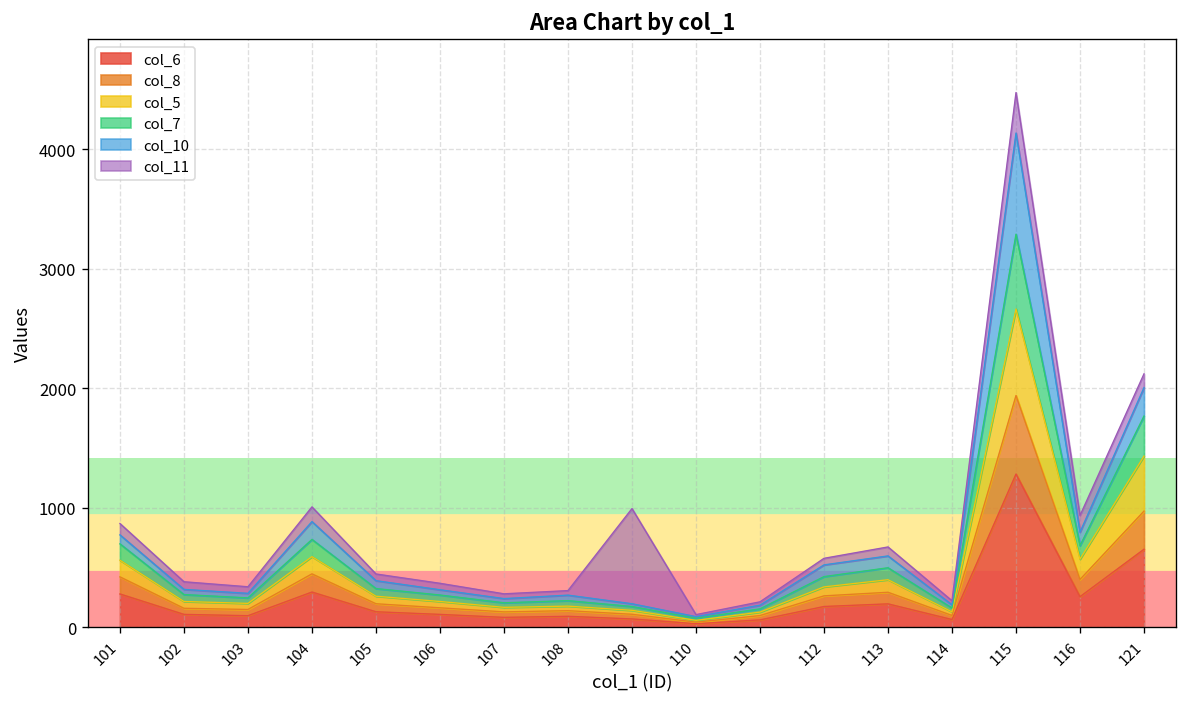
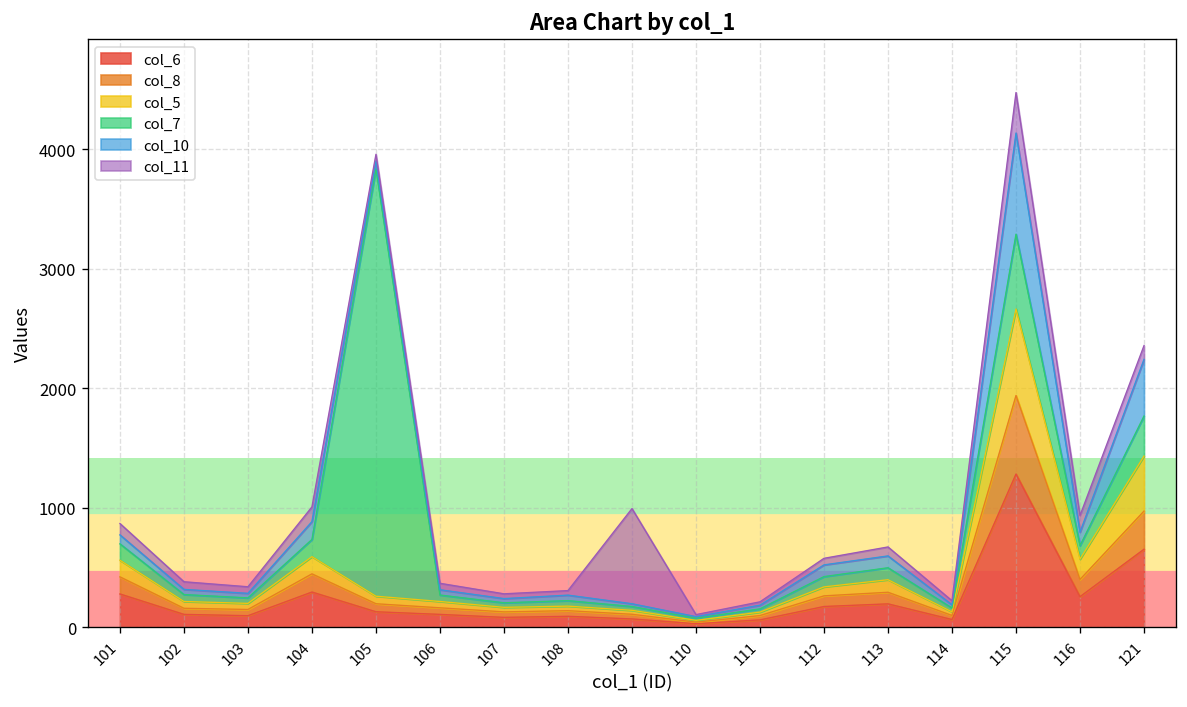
col_7, 105: 100 -> 3600
col_10, 121: 200 -> 500
